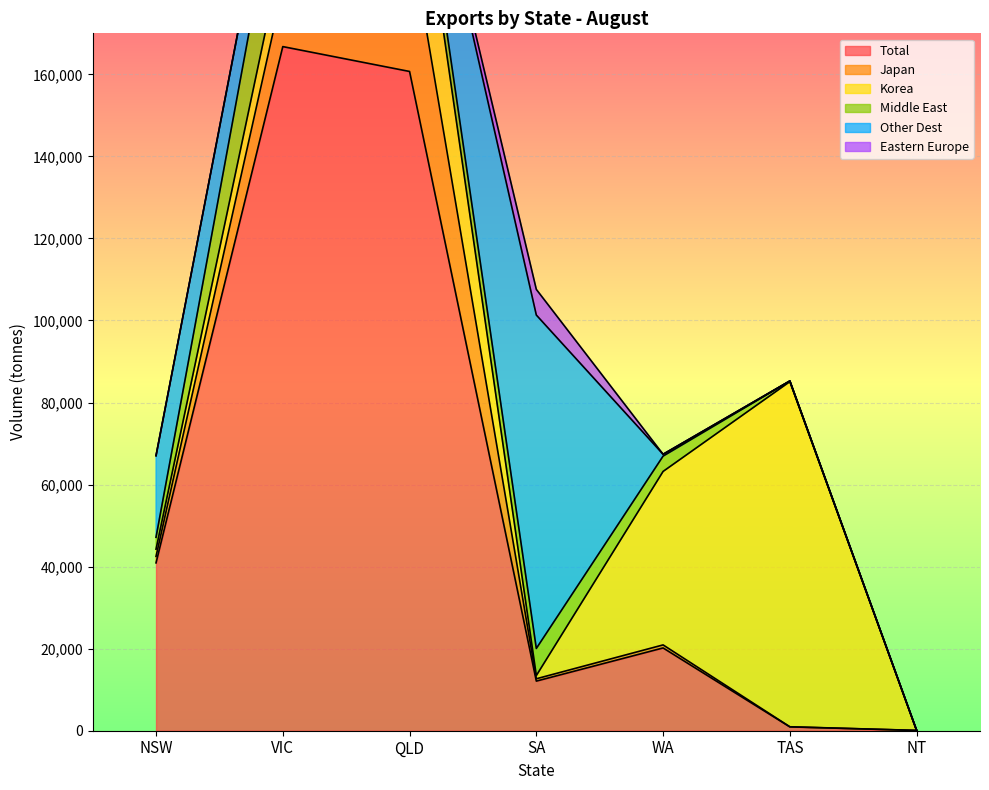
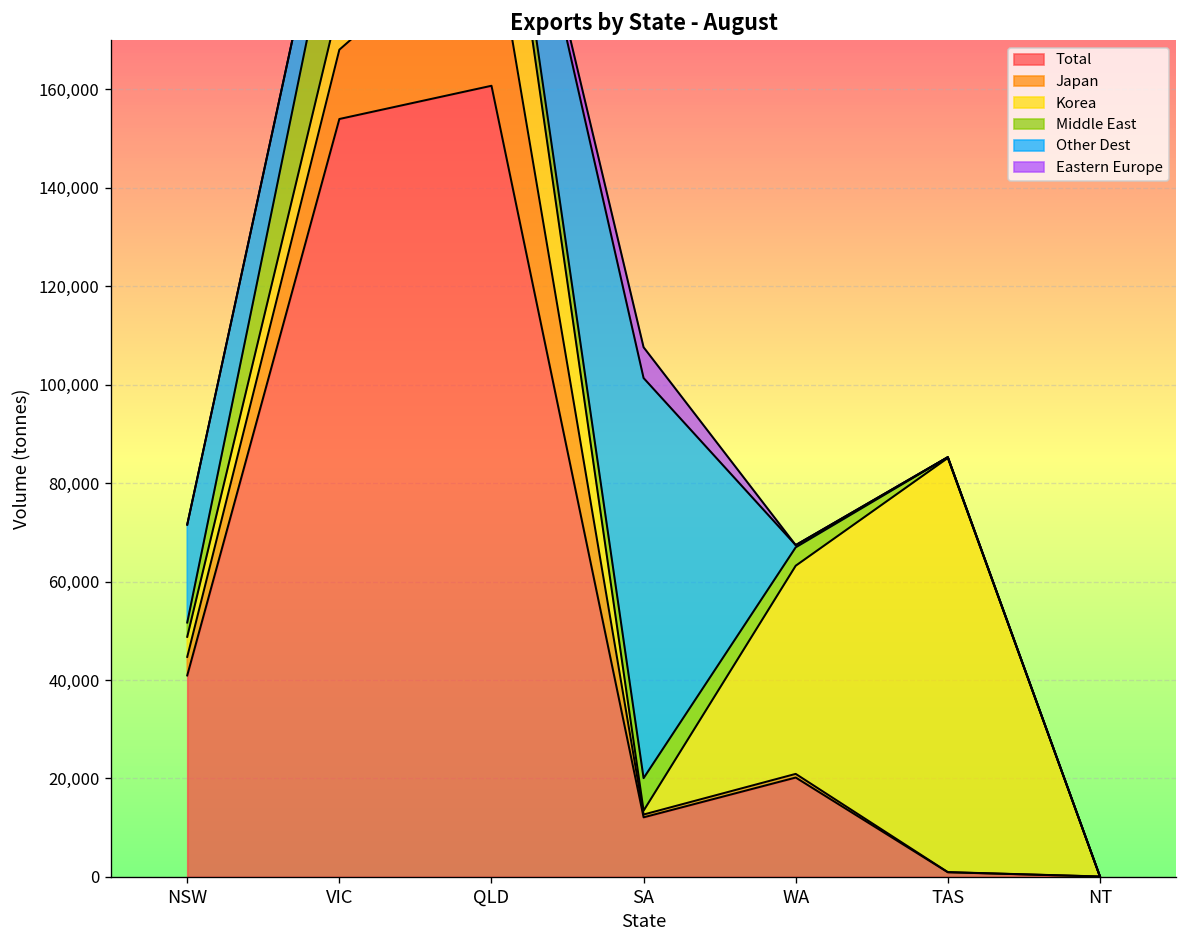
Japan, NSW: 2,000 -> 4,000
Korea, NSW: 2,000 -> 4,000
Total, VIC: 167,000 -> 154,000
